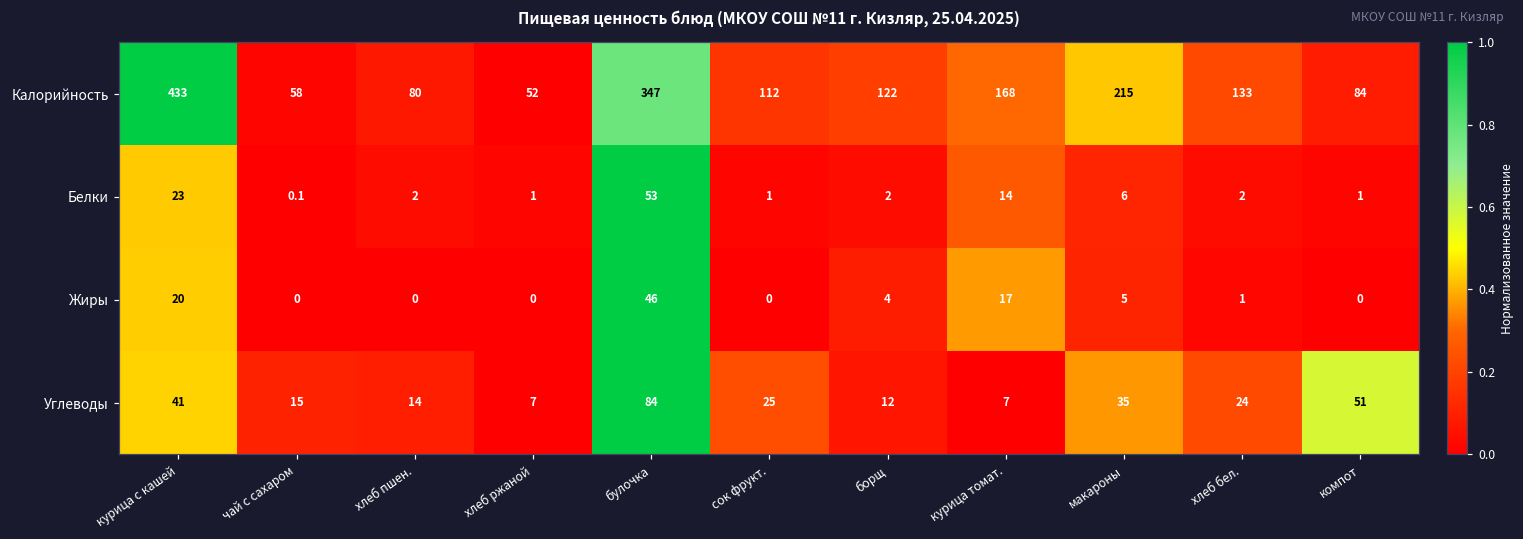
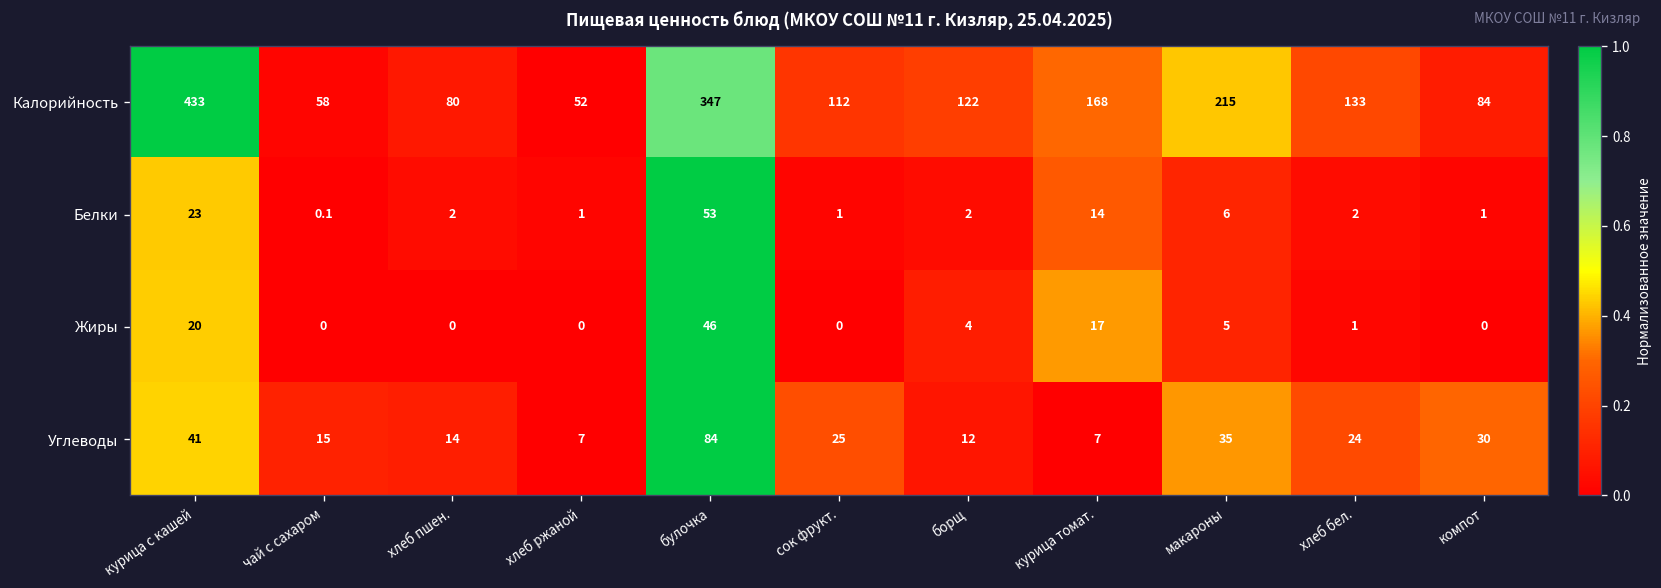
Углеводы, компот: 51 -> 30
